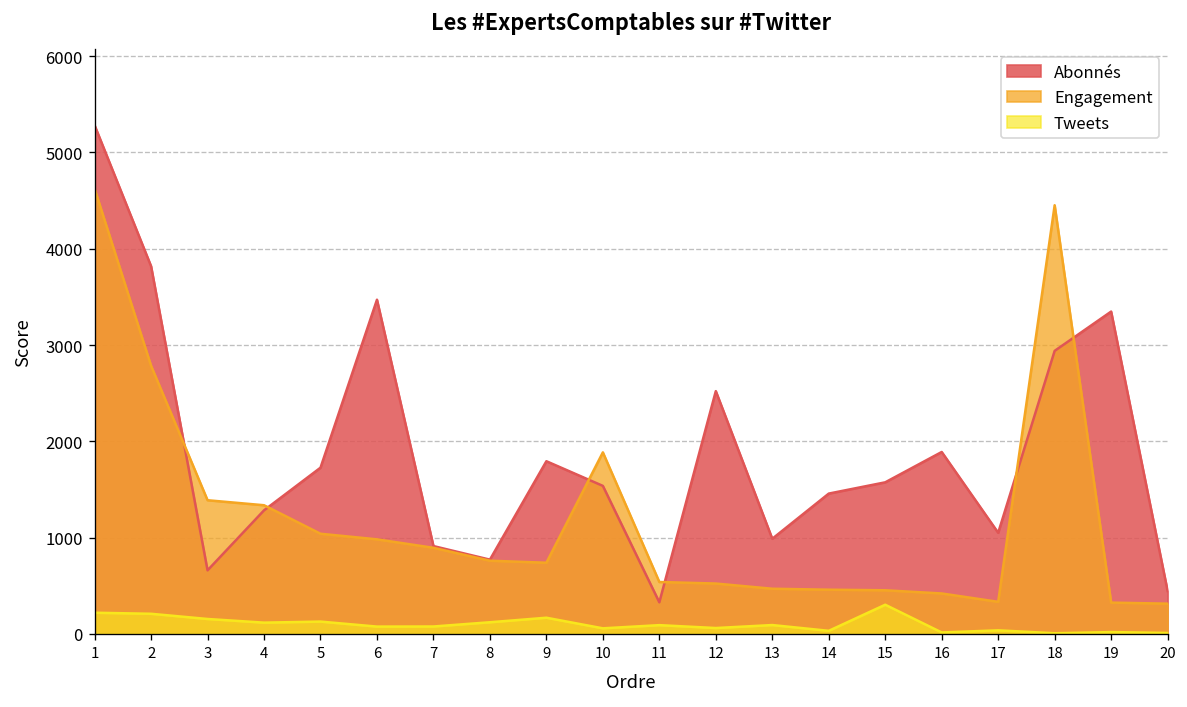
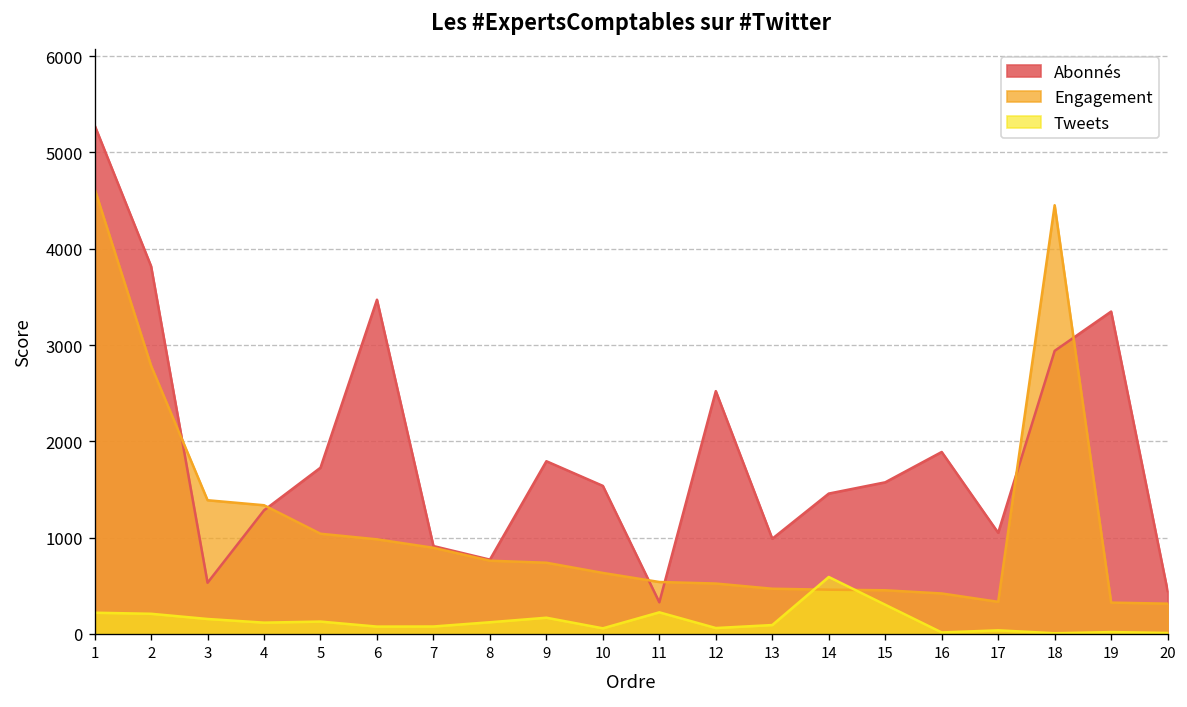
Abonnés, 3: 700 -> 500
Engagement, 10: 1900 -> 600
Tweets, 11: 100 -> 200
Tweets, 14: 0 -> 600
